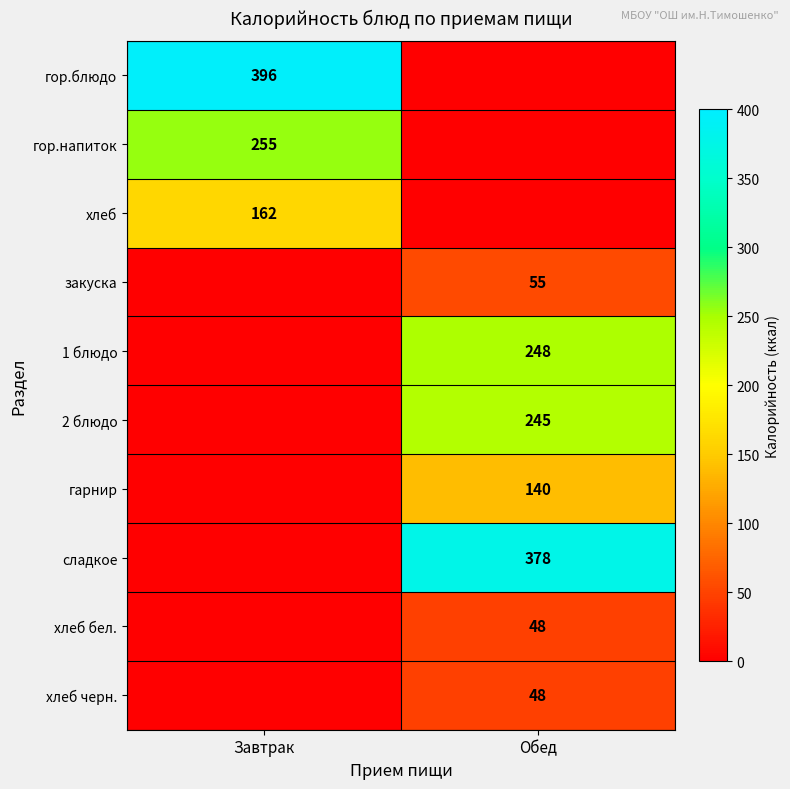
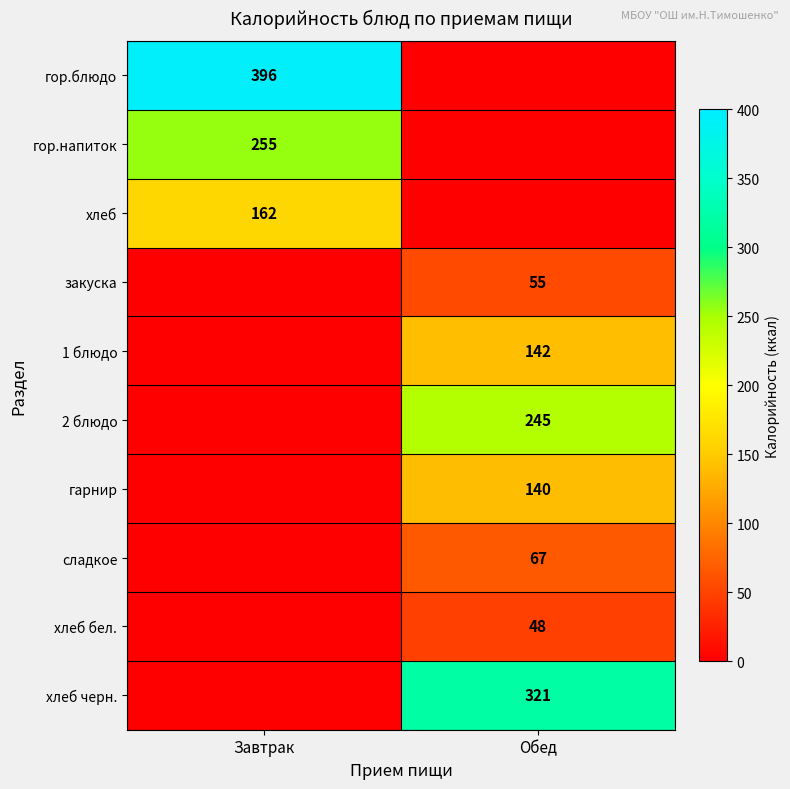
1 блюдо, Обед: 248 -> 142
сладкое, Обед: 378 -> 67
хлеб черн., Обед: 48 -> 321
